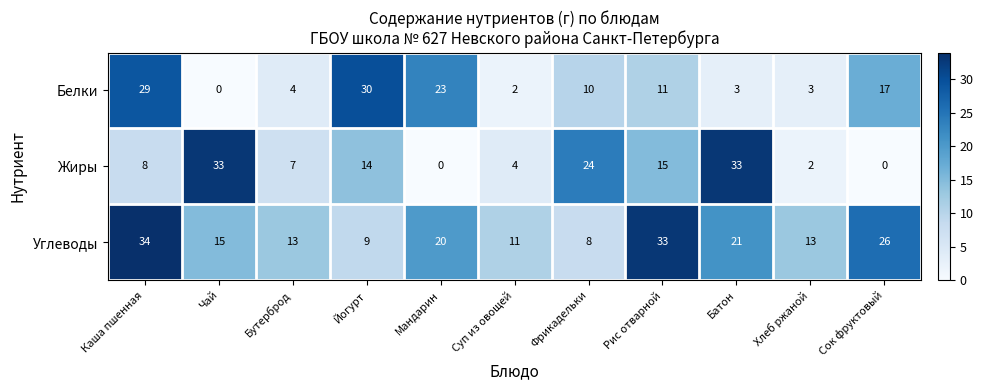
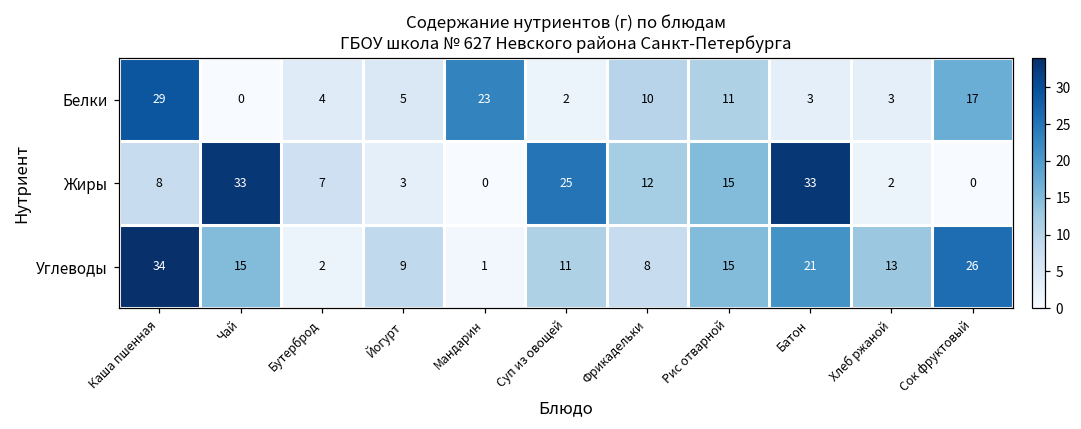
Белки, Йогурт: 30 -> 5
Жиры, Йогурт: 14 -> 3
Жиры, Суп из овощей: 4 -> 25
Жиры, Фрикадельки: 24 -> 12
Углеводы, Бутерброд: 13 -> 2
Углеводы, Мандарин: 20 -> 1
Углеводы, Рис отварной: 33 -> 15
